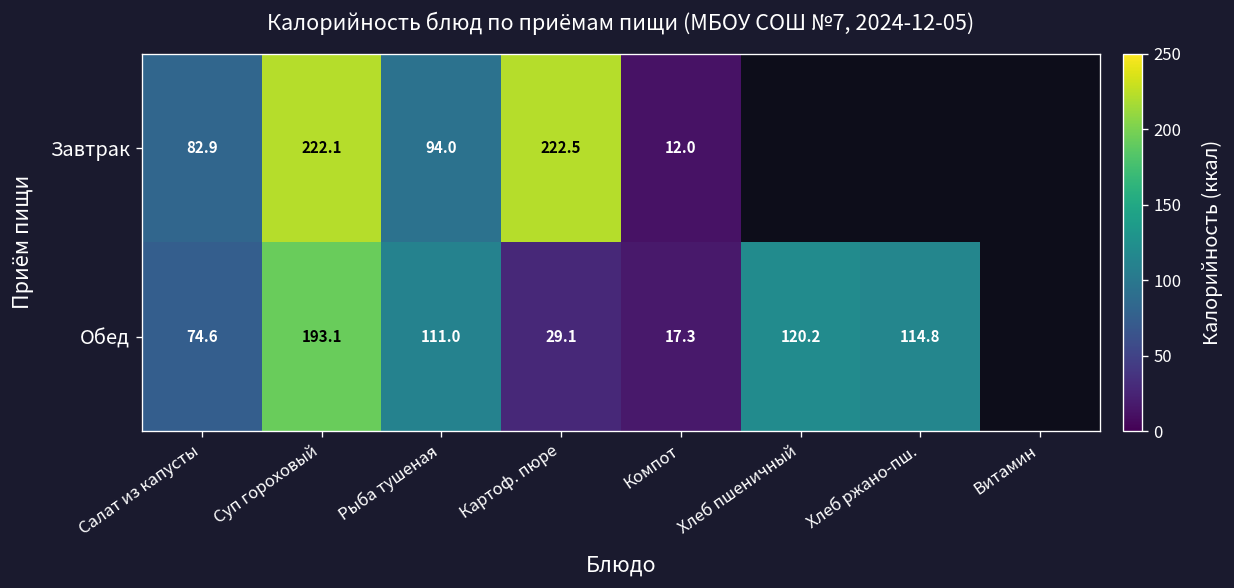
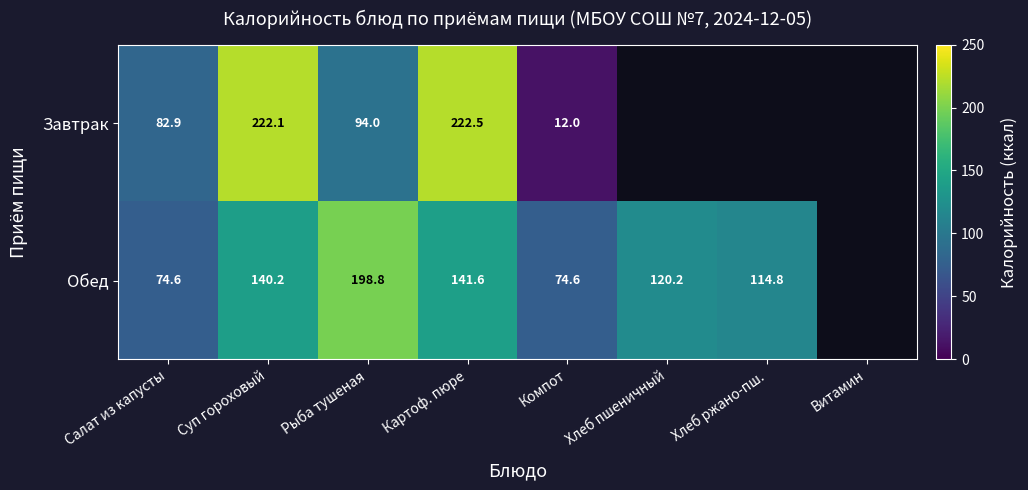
Обед, Суп гороховый: 193.1 -> 140.2
Обед, Рыба тушеная: 111.0 -> 198.8
Обед, Картоф. пюре: 29.1 -> 141.6
Обед, Компот: 17.3 -> 74.6
